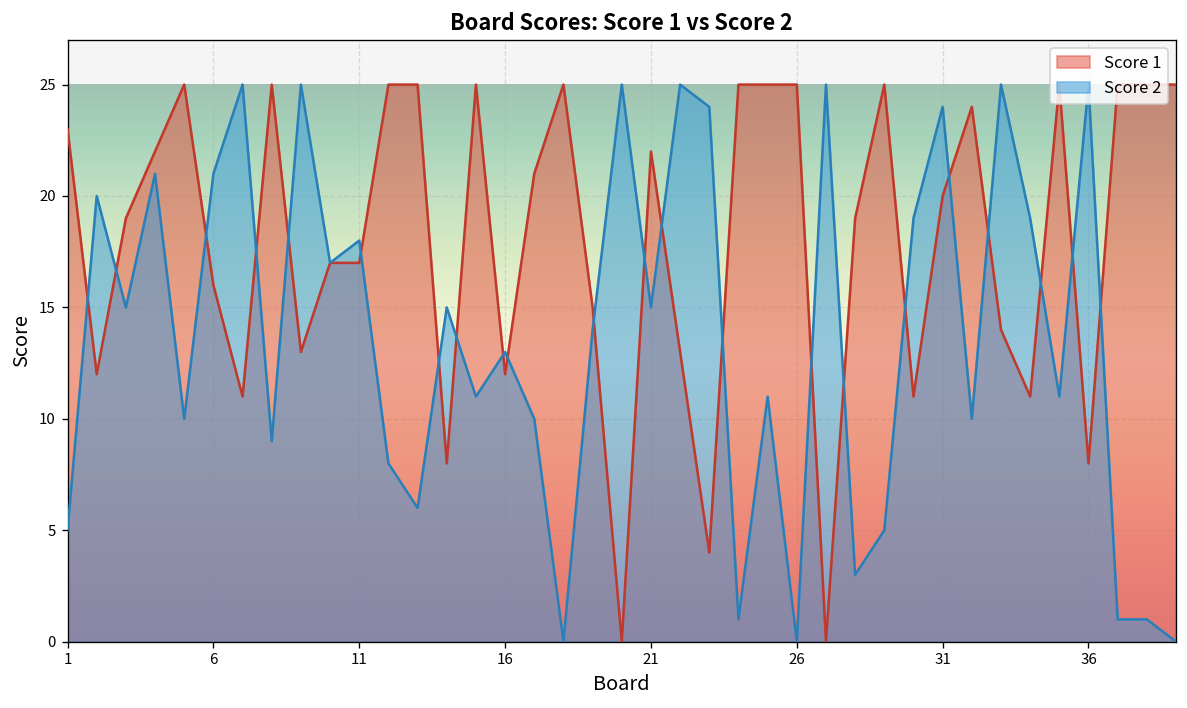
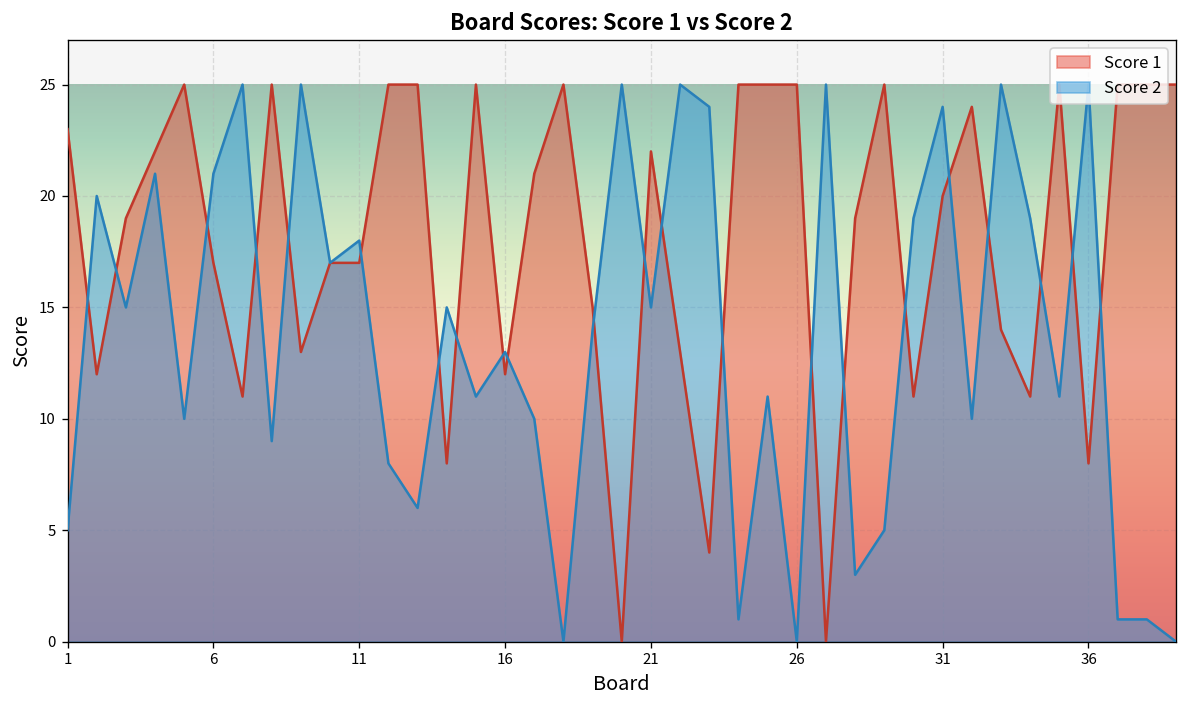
Score 1, 6: 16 -> 17
